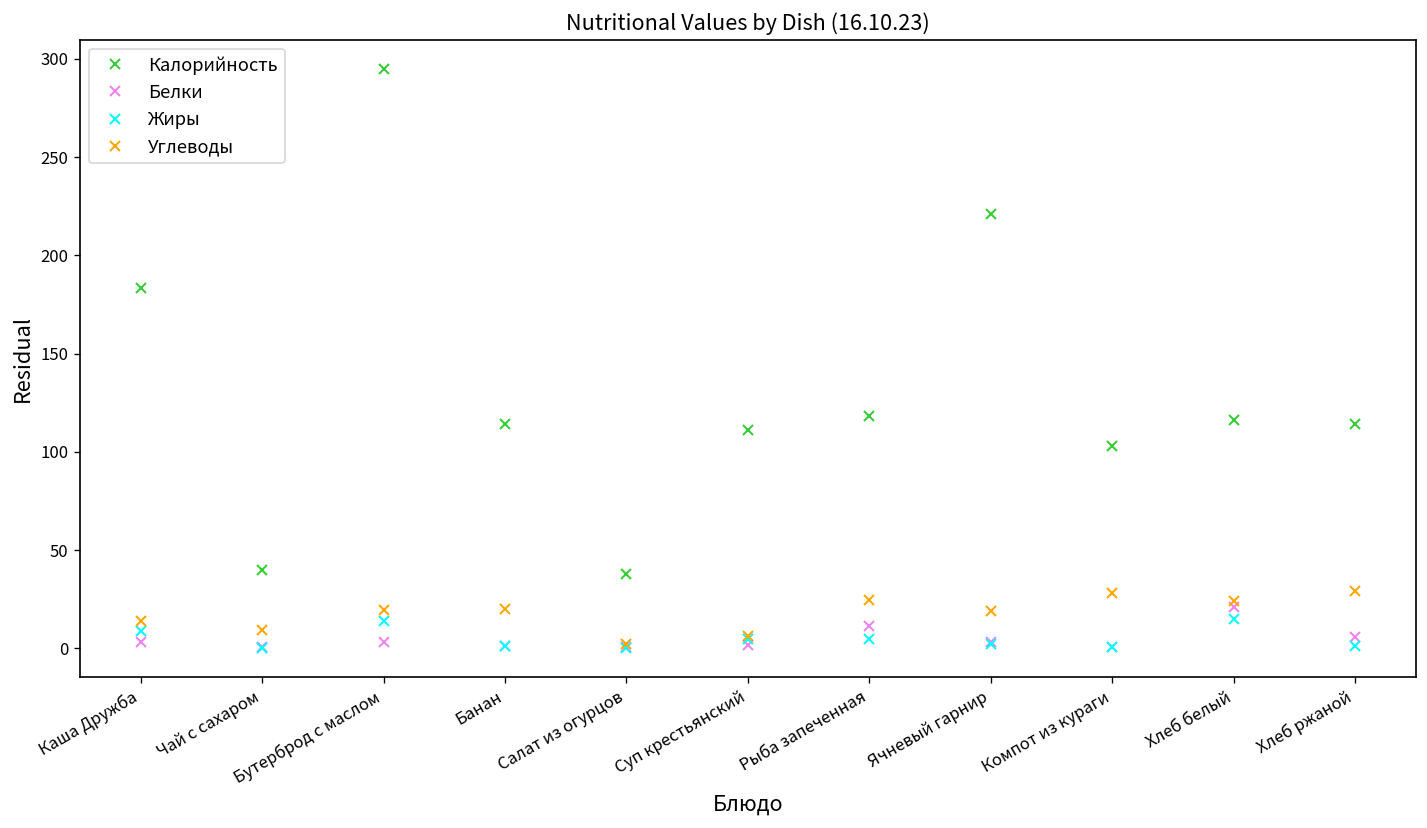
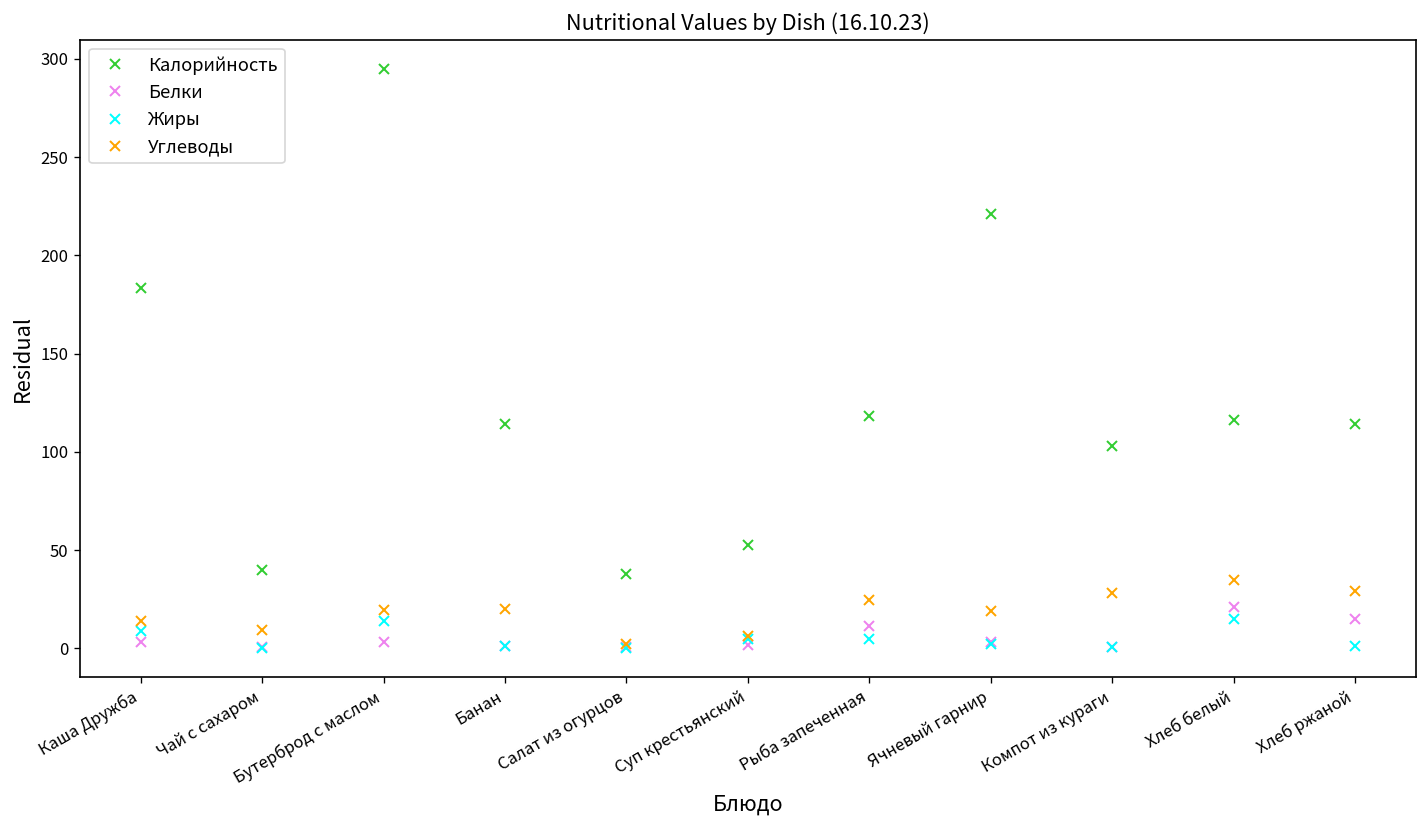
Калорийность, Суп крестьянский: 111 -> 53
Углеводы, Хлеб белый: 24 -> 35
Белки, Хлеб ржаной: 6 -> 15
